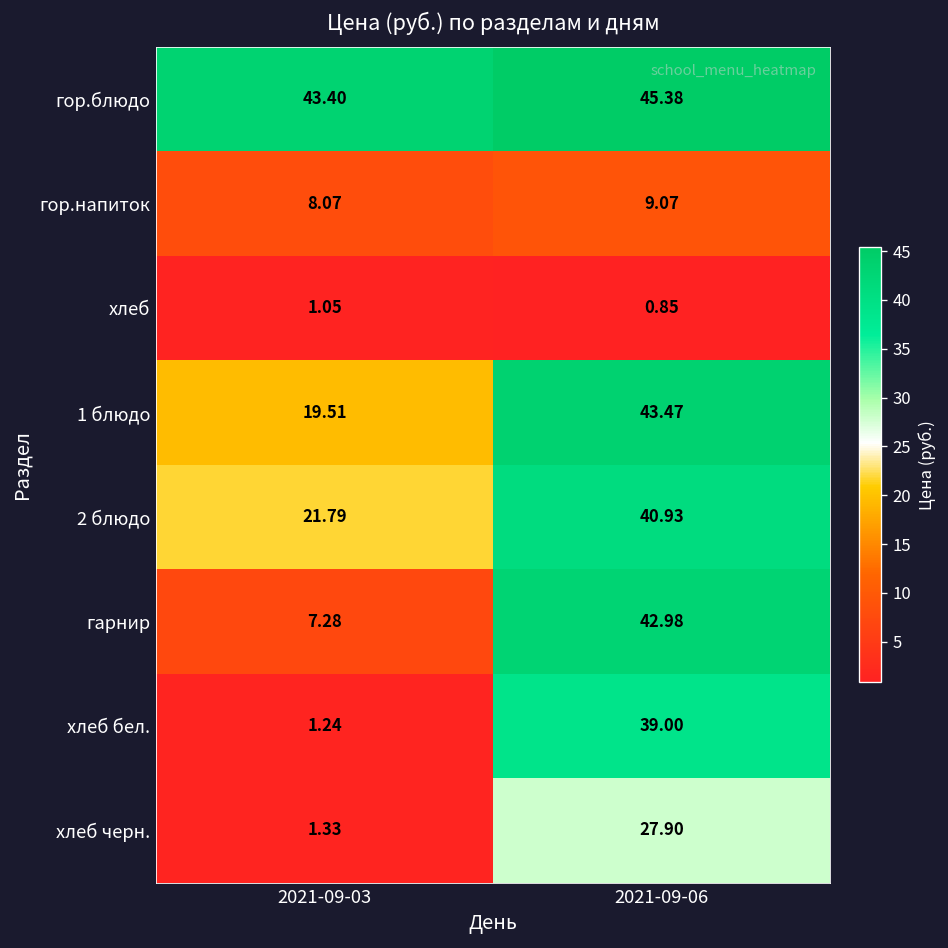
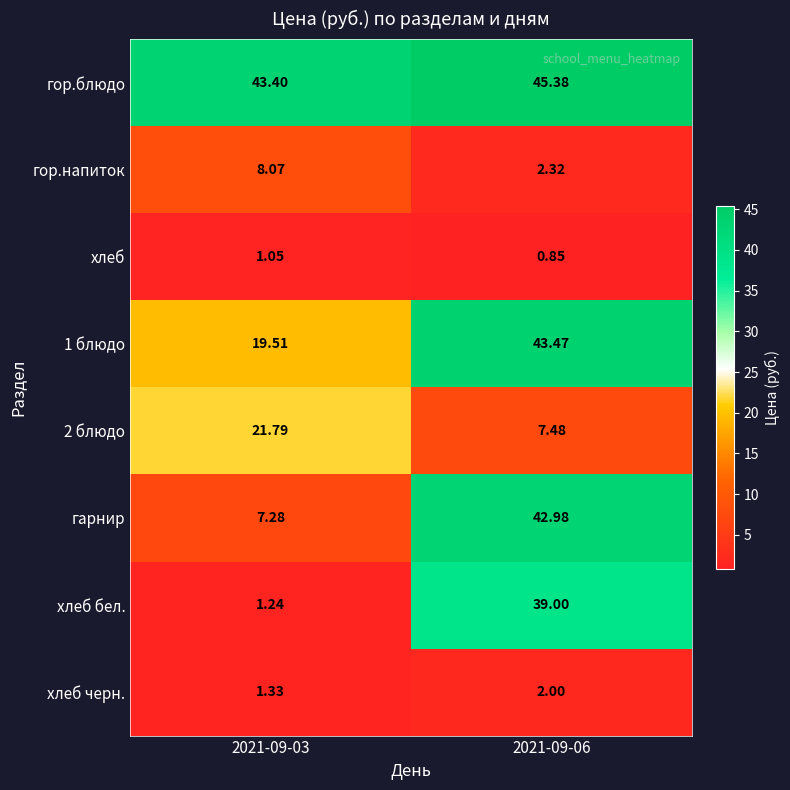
гор.напиток, 2021-09-06: 9.07 -> 2.32
2 блюдо, 2021-09-06: 40.93 -> 7.48
хлеб черн., 2021-09-06: 27.90 -> 2.00
